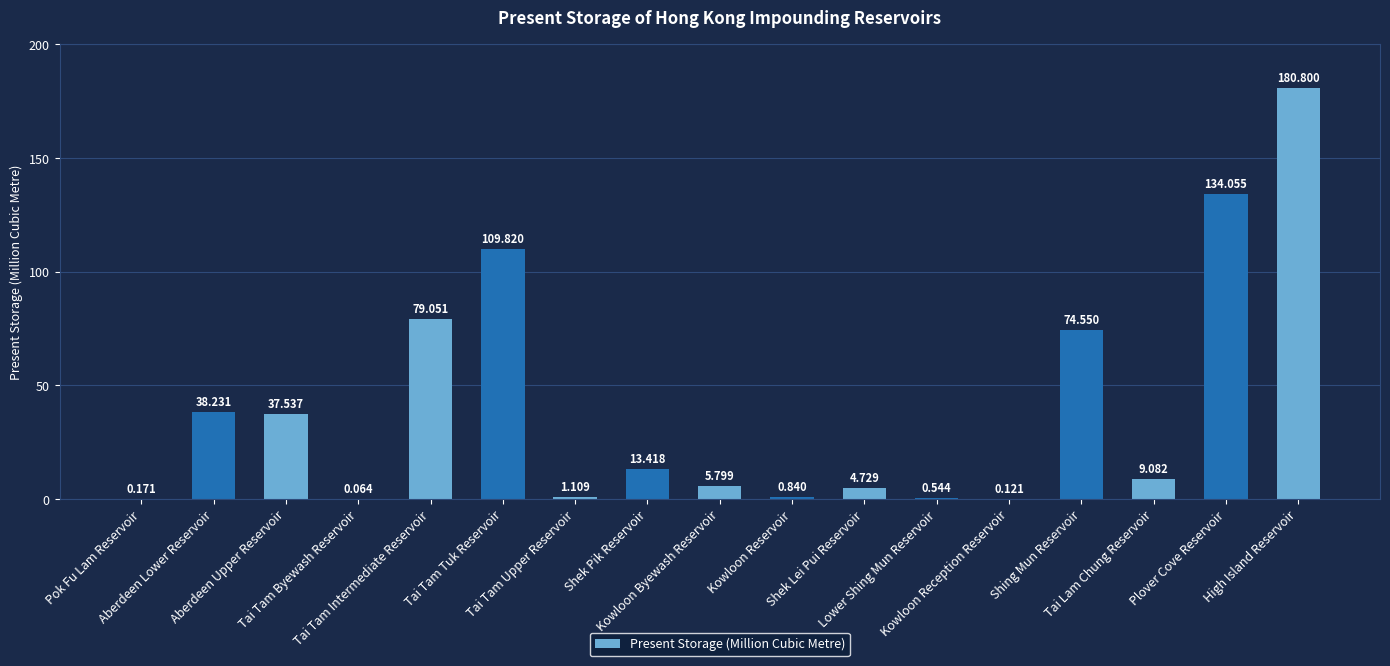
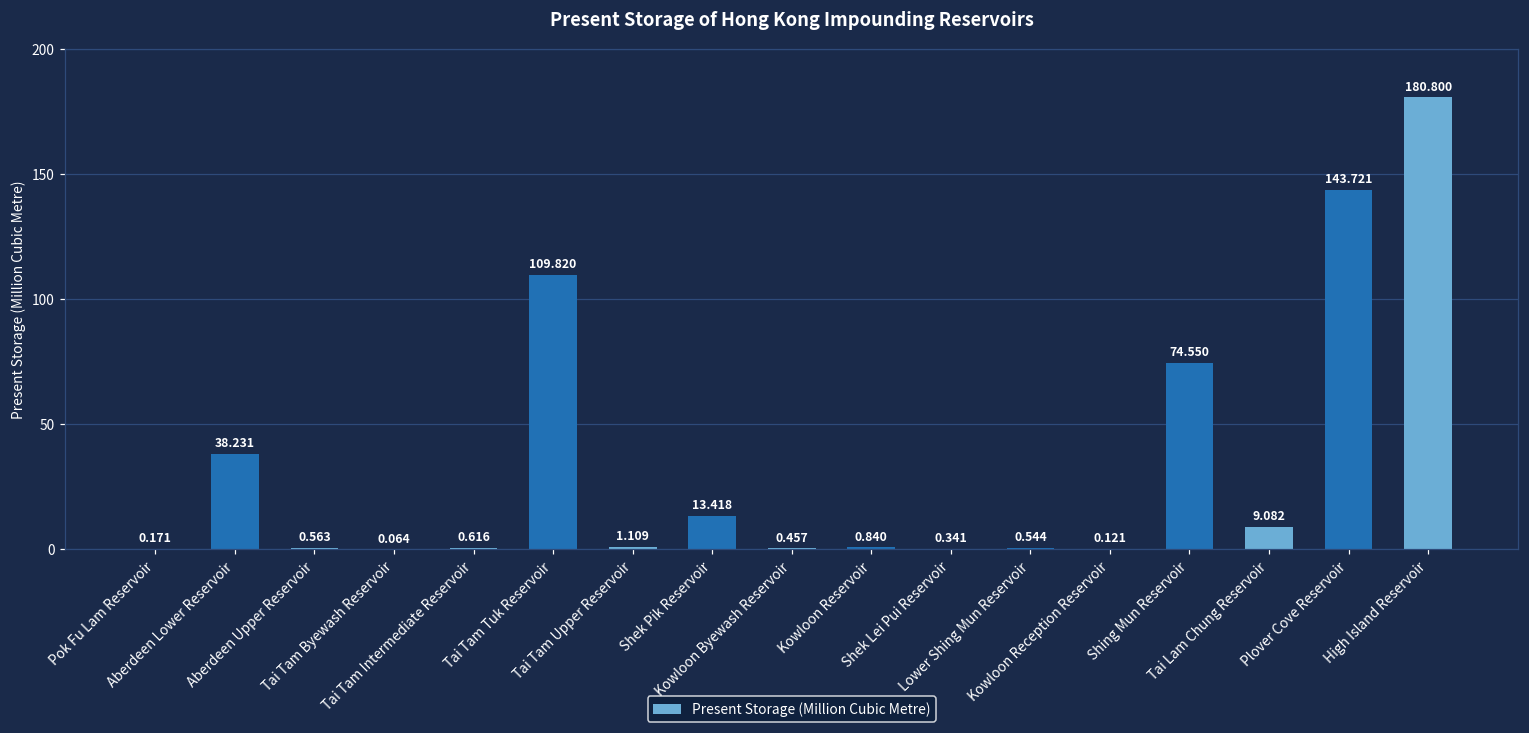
Aberdeen Upper Reservoir: 37.537 -> 0.563
Tai Tam Intermediate Reservoir: 79.051 -> 0.616
Kowloon Byewash Reservoir: 5.799 -> 0.457
Shek Lei Pui Reservoir: 4.729 -> 0.341
Plover Cove Reservoir: 134.055 -> 143.721
